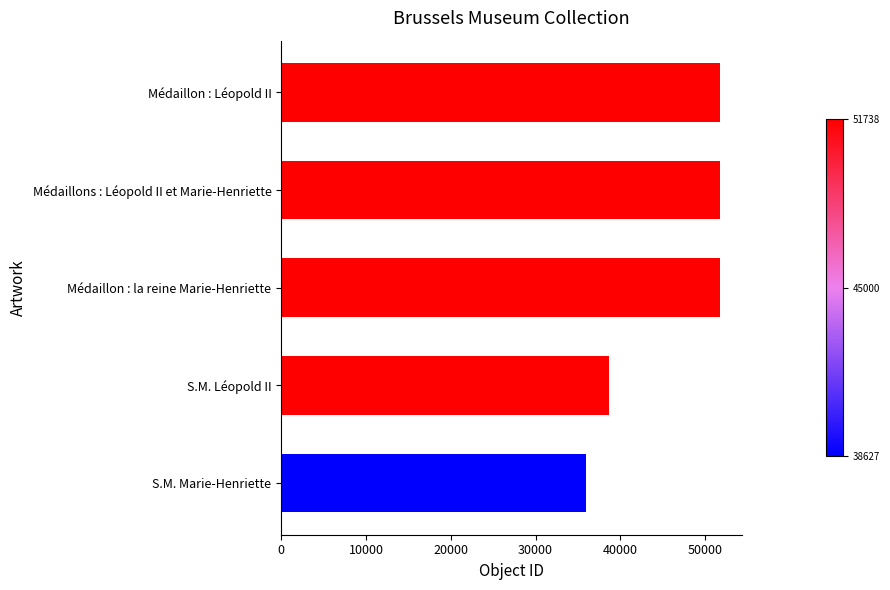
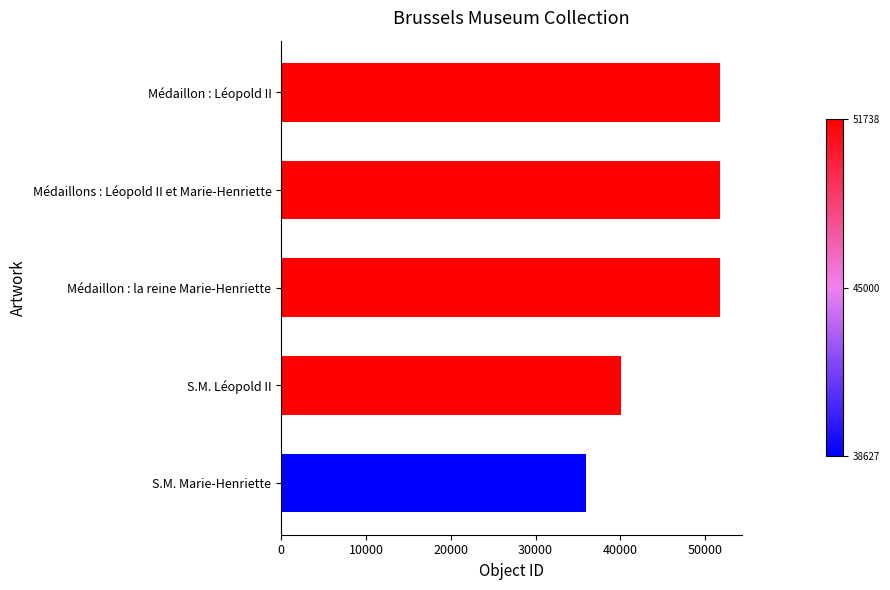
S.M. Léopold II: 39000 -> 40000
